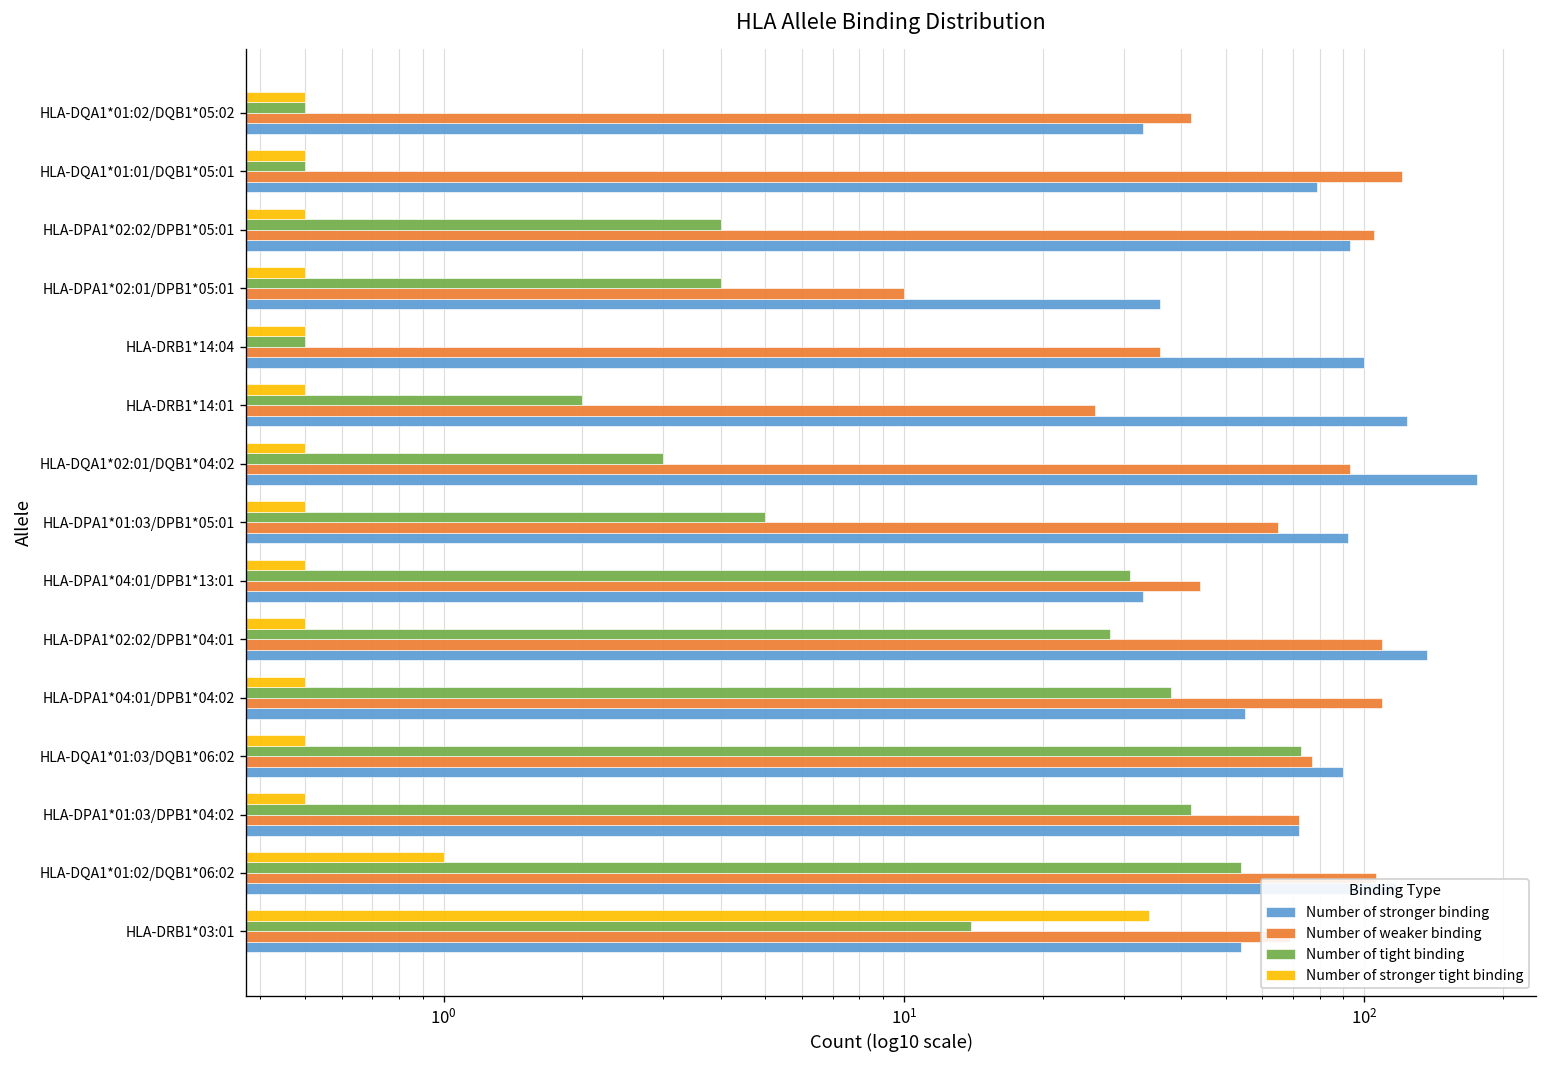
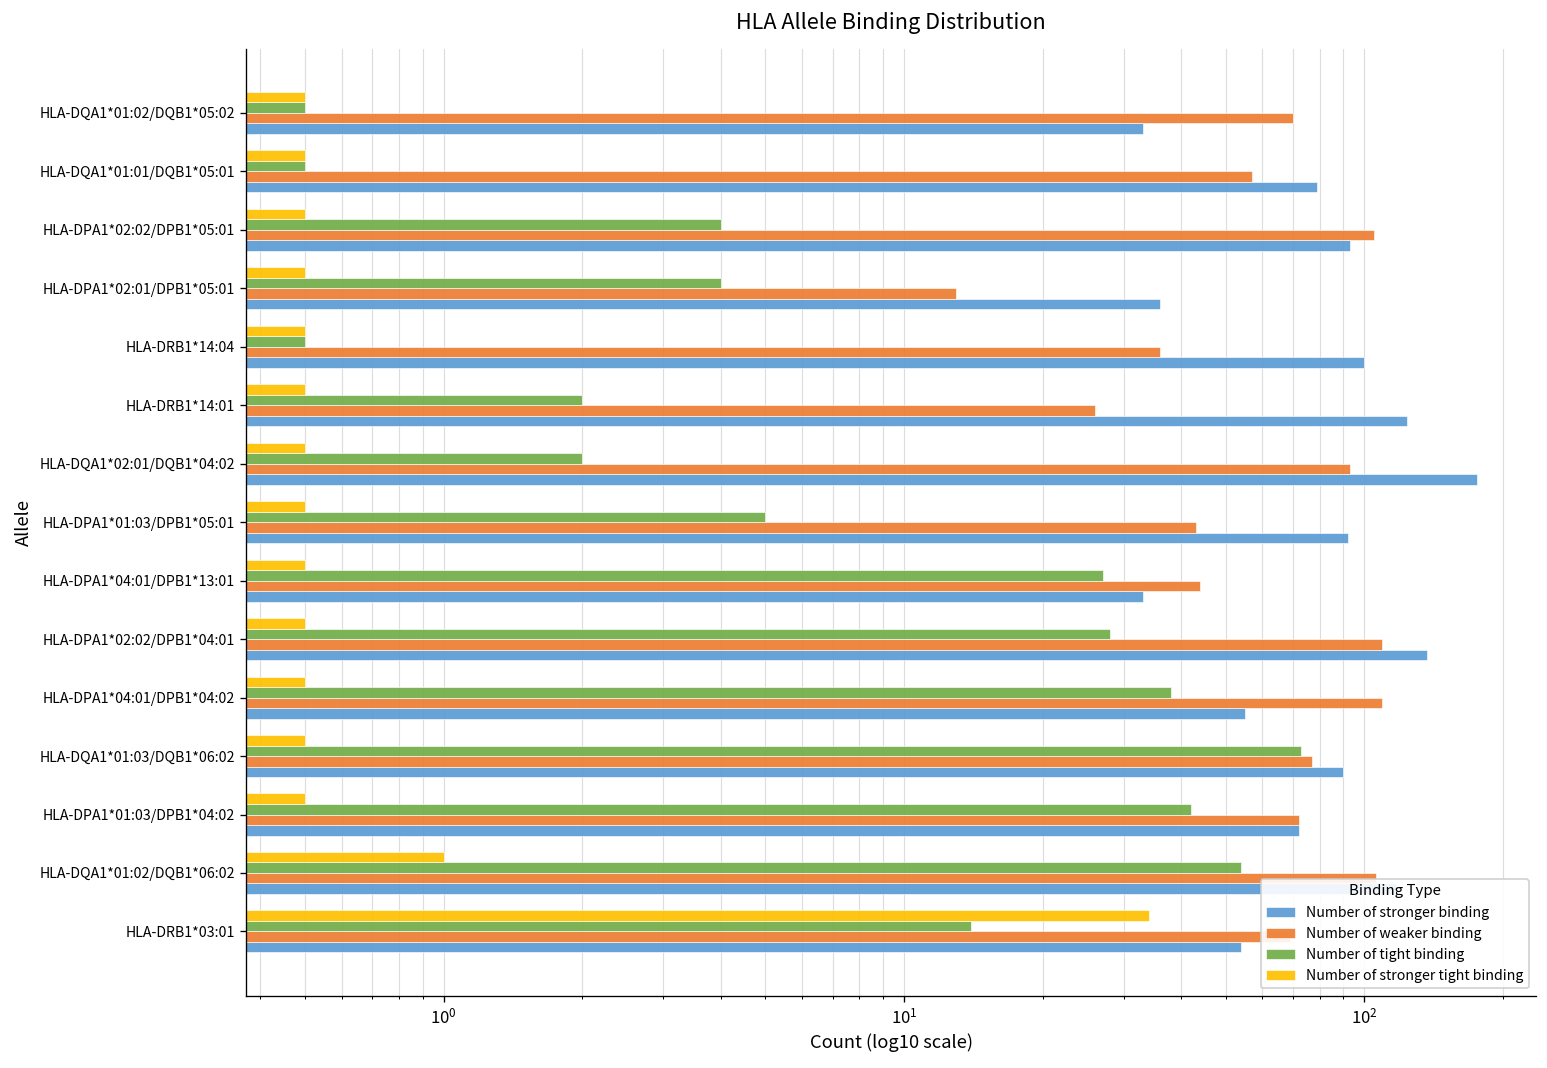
Number of weaker binding, HLA-DQA1*01:02/DQB1*05:02: 42 -> 70
Number of weaker binding, HLA-DQA1*01:01/DQB1*05:01: 121 -> 57
Number of weaker binding, HLA-DPA1*02:01/DPB1*05:01: 10 -> 13
Number of tight binding, HLA-DQA1*02:01/DQB1*04:02: 3 -> 2
Number of weaker binding, HLA-DPA1*01:03/DPB1*05:01: 65 -> 43
Number of tight binding, HLA-DPA1*04:01/DPB1*13:01: 31 -> 27
